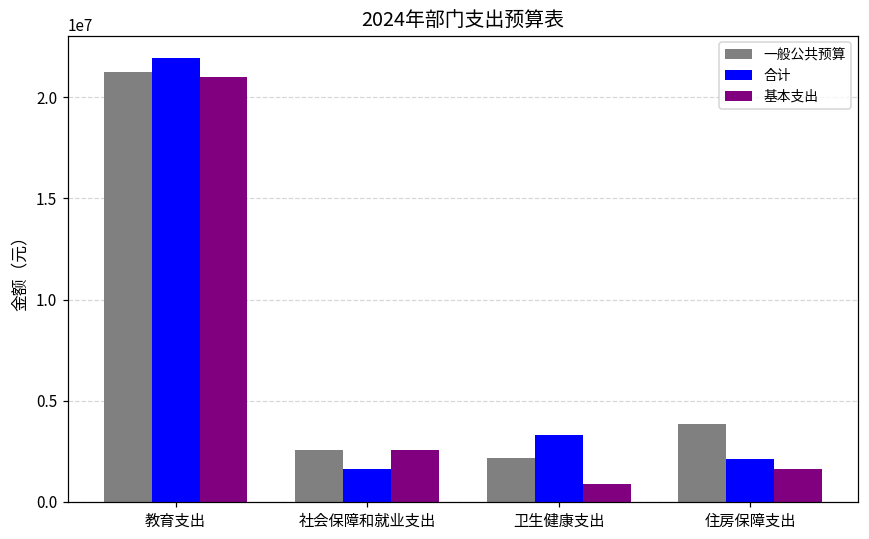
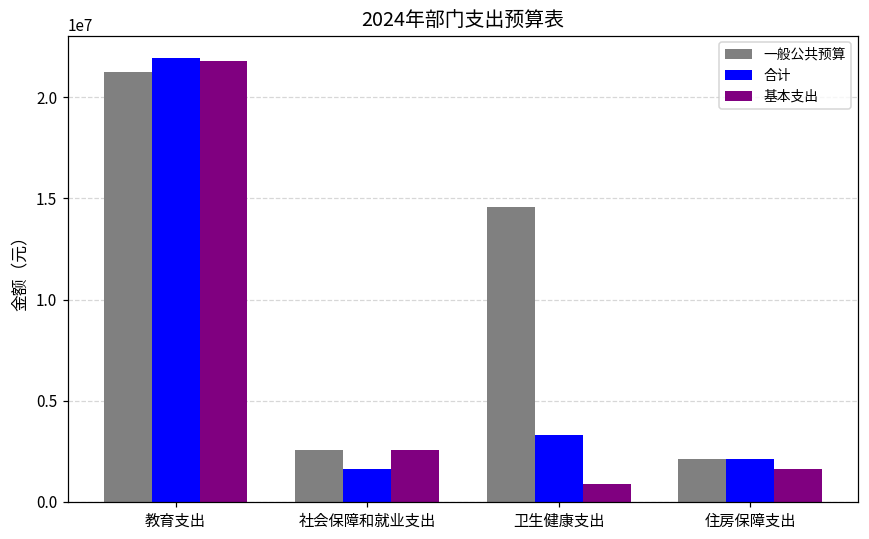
基本支出, 教育支出: 21000000 -> 21800000
一般公共预算, 卫生健康支出: 2200000 -> 14600000
一般公共预算, 住房保障支出: 3900000 -> 2100000
